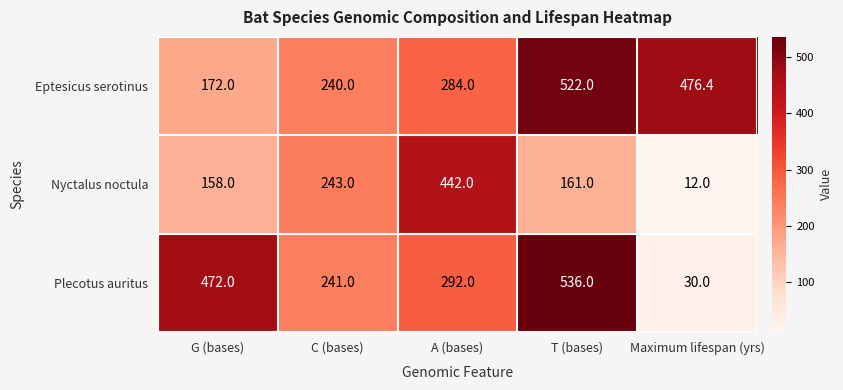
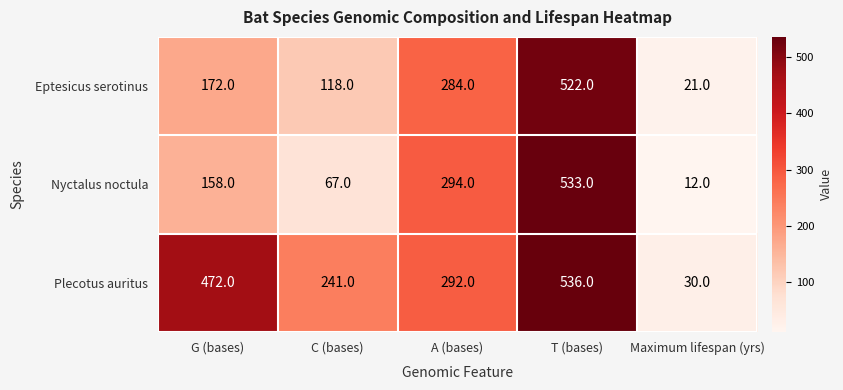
Eptesicus serotinus, C (bases): 240.0 -> 118.0
Eptesicus serotinus, Maximum lifespan (yrs): 476.4 -> 21.0
Nyctalus noctula, C (bases): 243.0 -> 67.0
Nyctalus noctula, A (bases): 442.0 -> 294.0
Nyctalus noctula, T (bases): 161.0 -> 533.0
